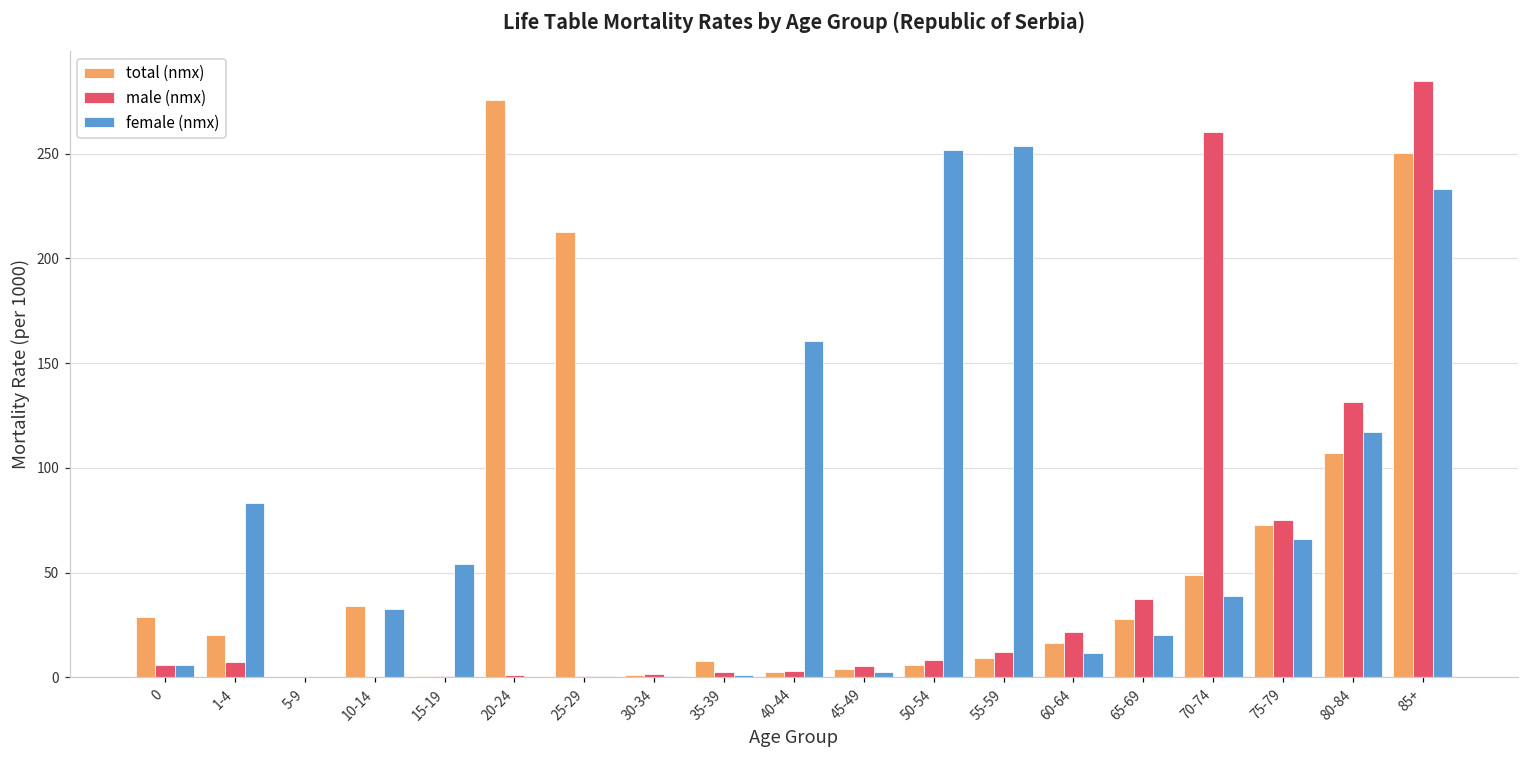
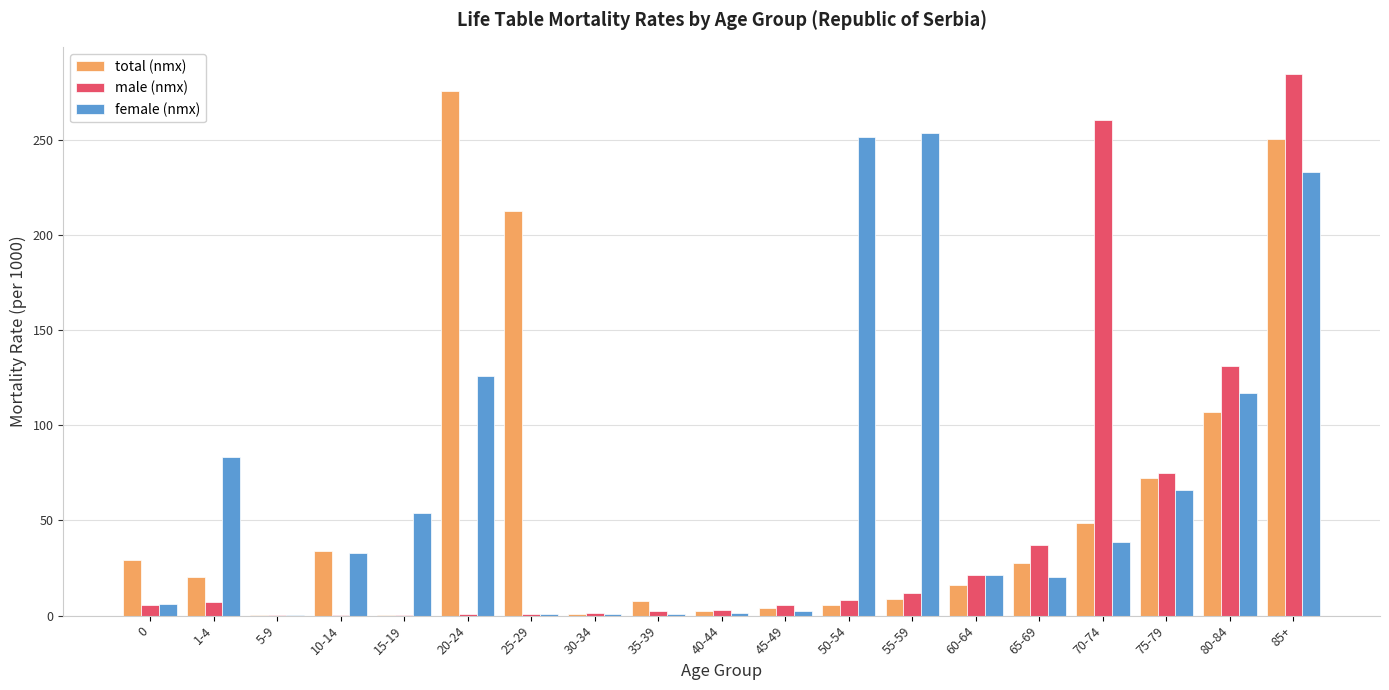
female (nmx), 20-24: 0 -> 126
female (nmx), 40-44: 161 -> 2
female (nmx), 60-64: 12 -> 22
